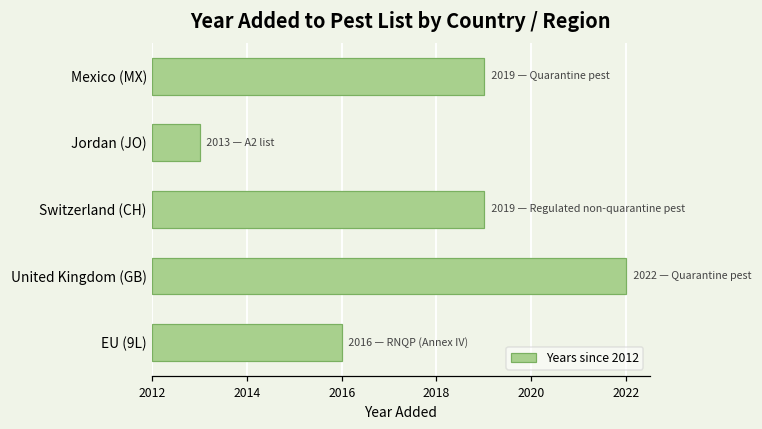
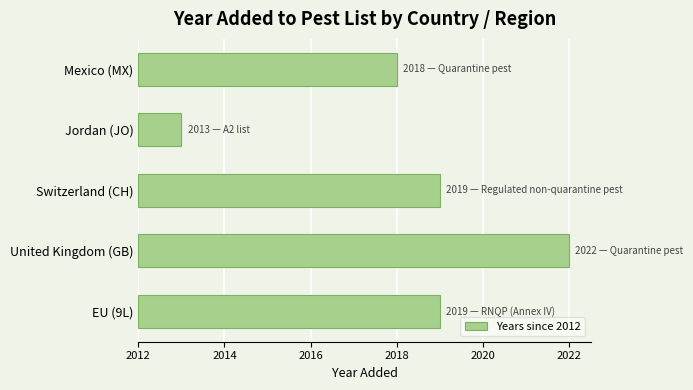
Mexico (MX): 2019 -> 2018
EU (9L): 2016 -> 2019
